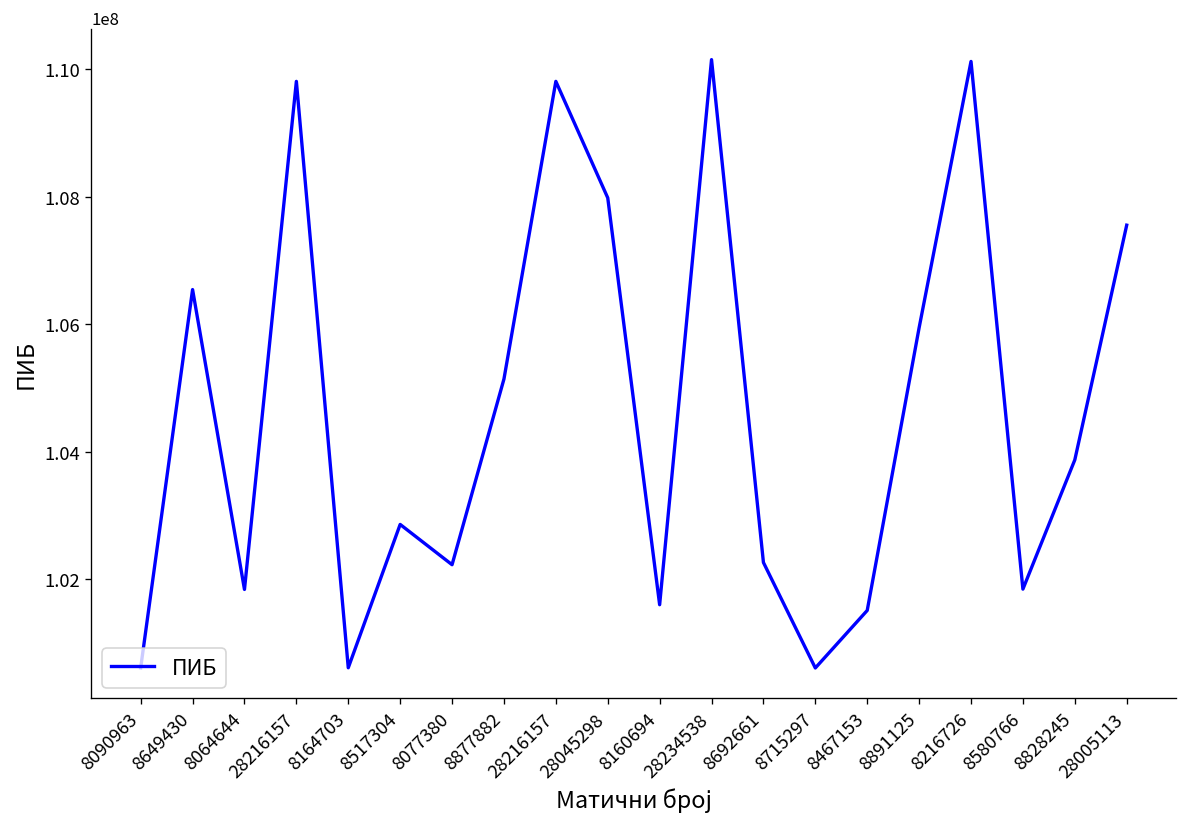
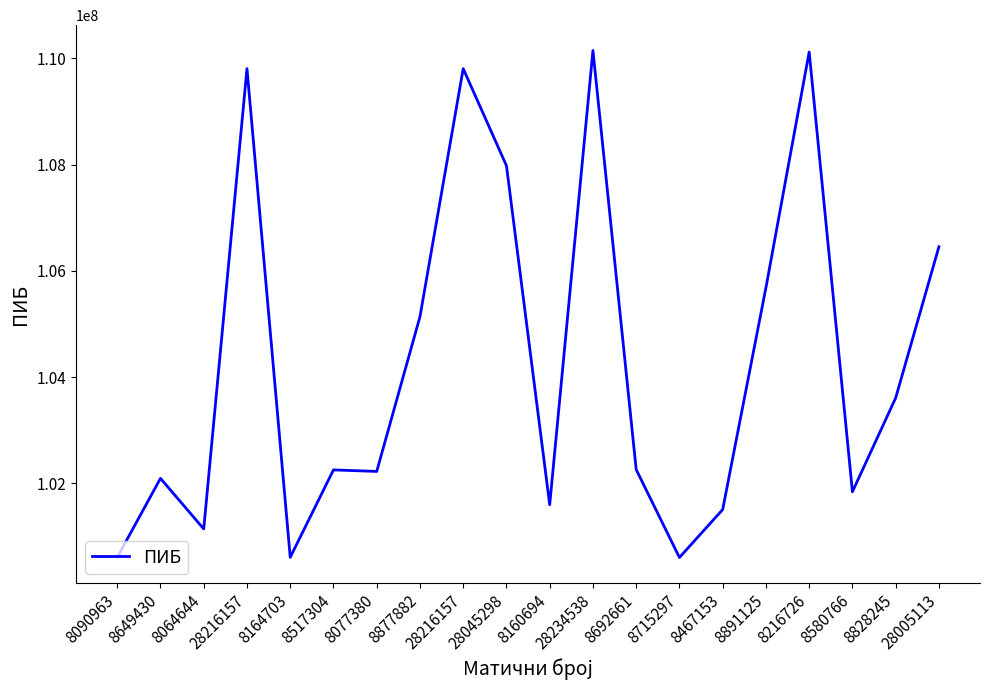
8649430: 106500000 -> 102100000
8064644: 101800000 -> 101100000
8517304: 102900000 -> 102300000
8891125: 105900000 -> 105700000
8828245: 103900000 -> 103600000
28005113: 107600000 -> 106500000
